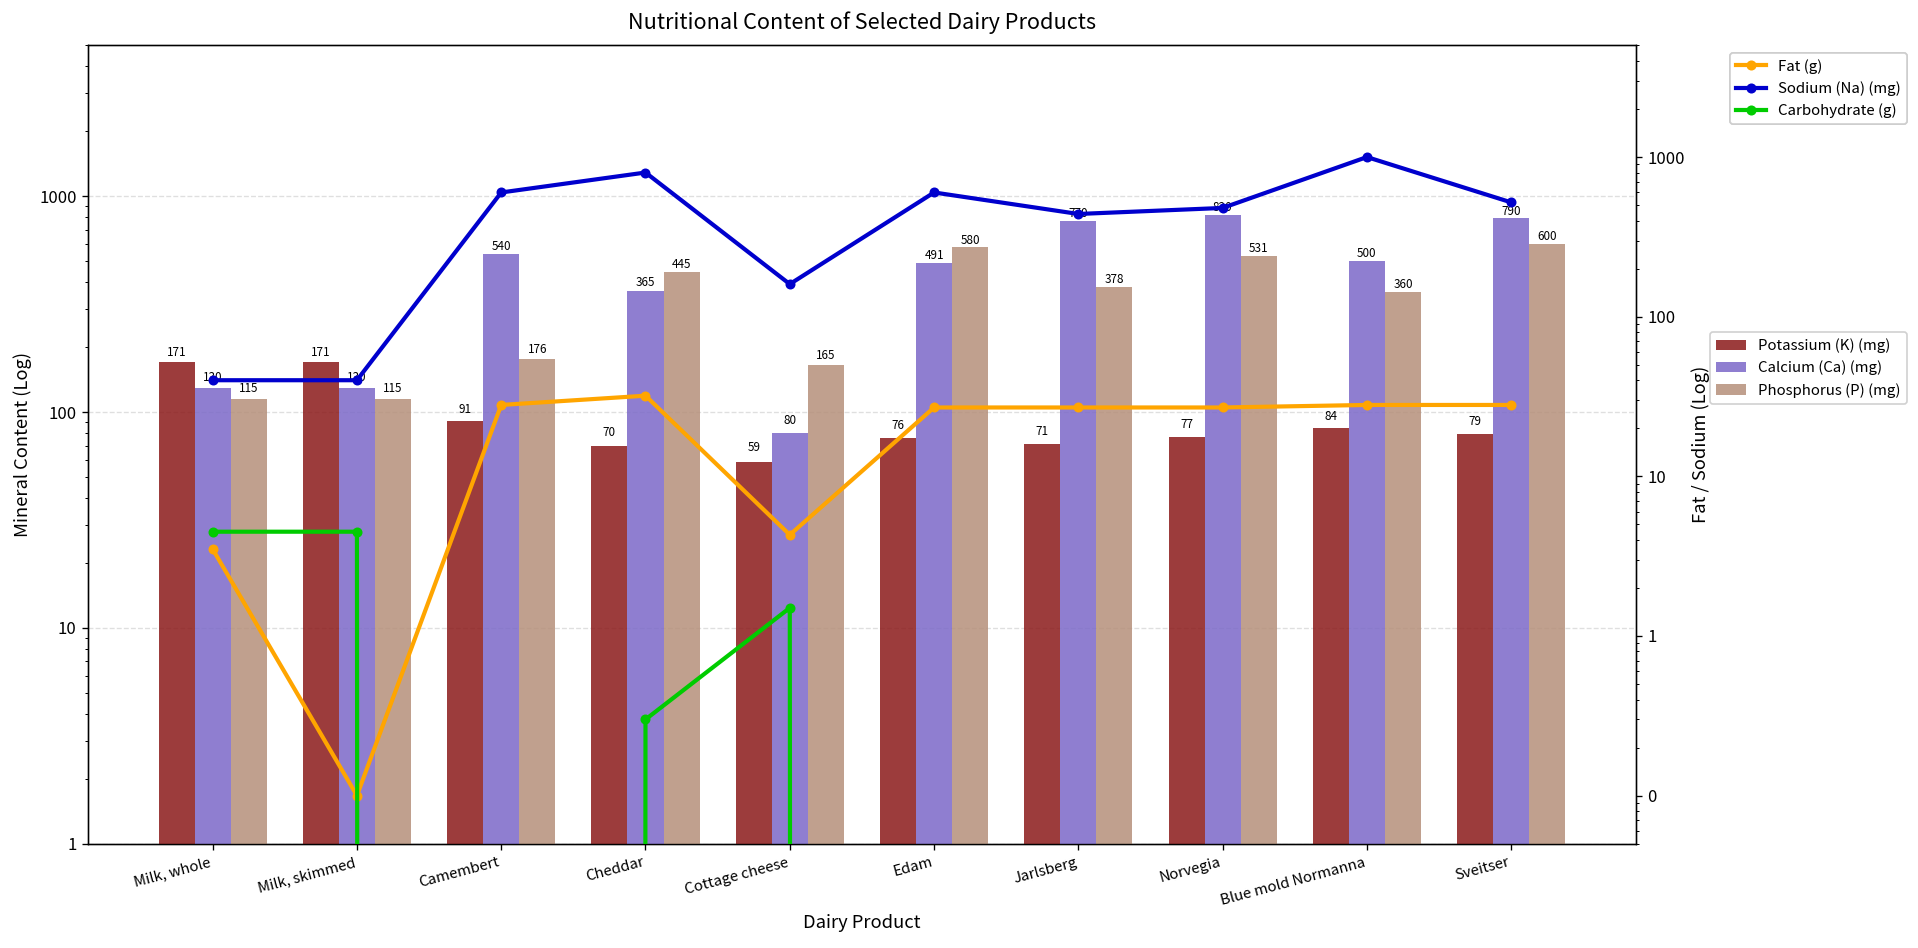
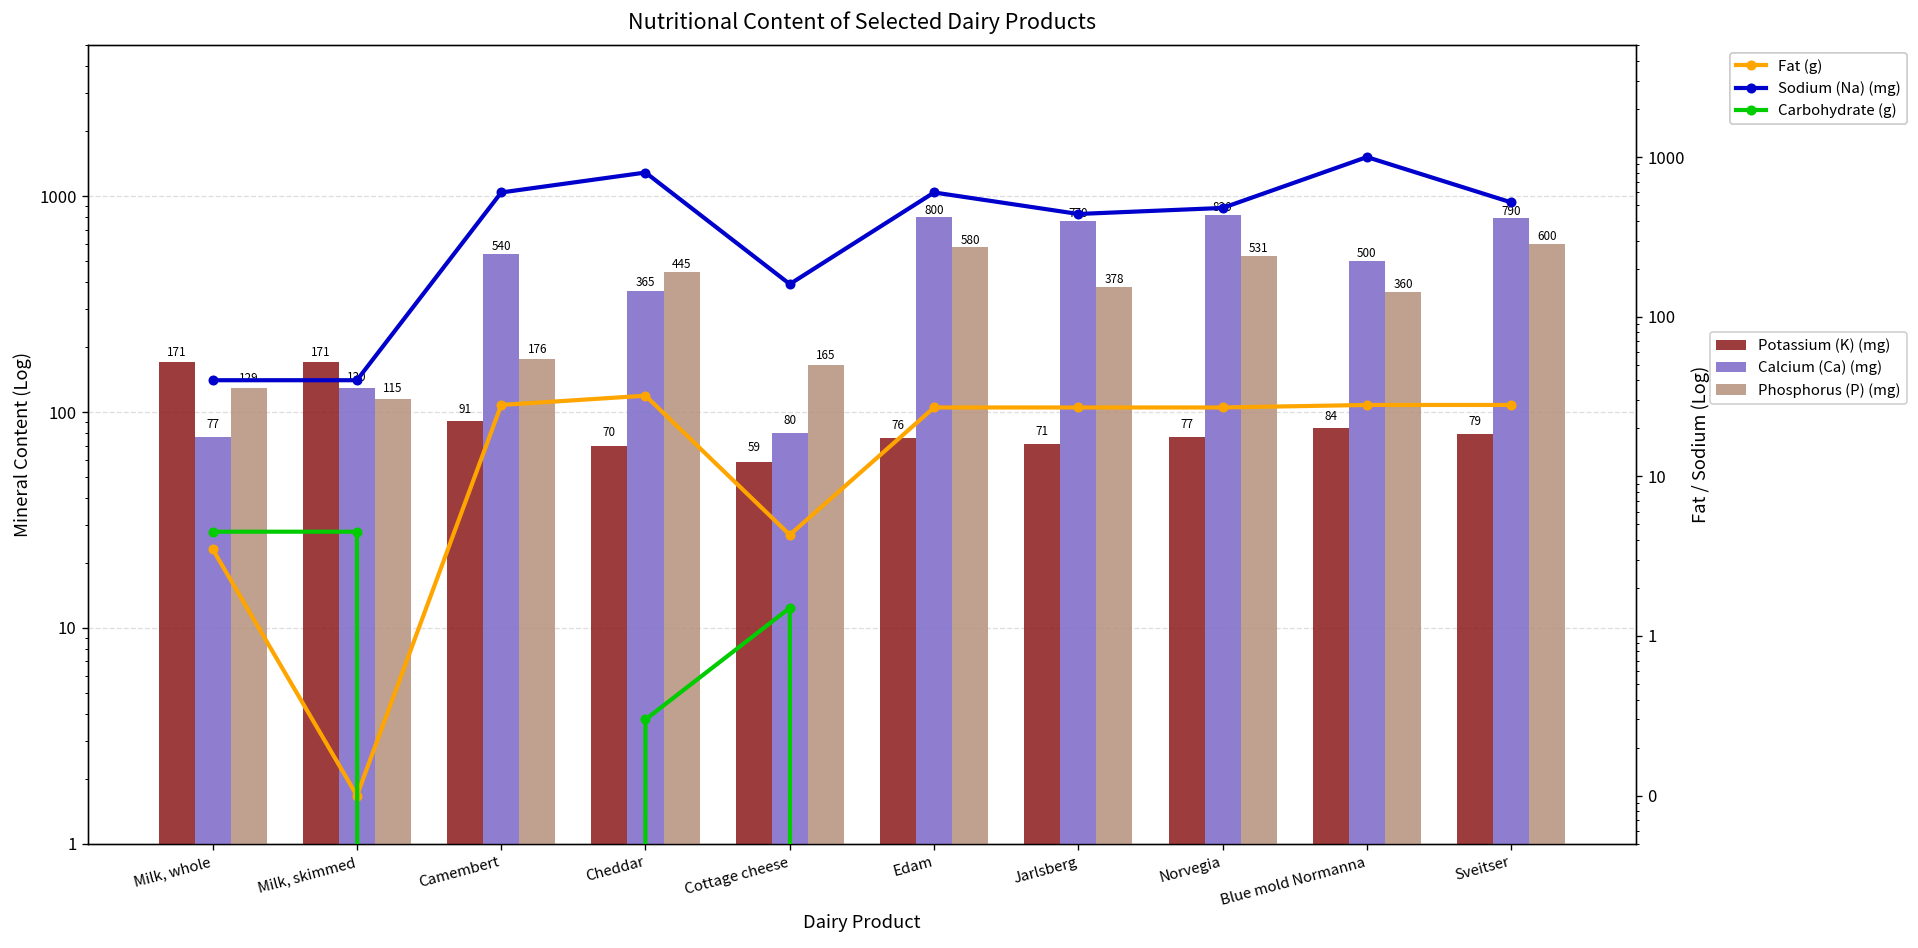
Calcium (Ca) (mg), Milk, whole: 130 -> 77
Phosphorus (P) (mg), Milk, whole: 115 -> 129
Calcium (Ca) (mg), Edam: 491 -> 800
